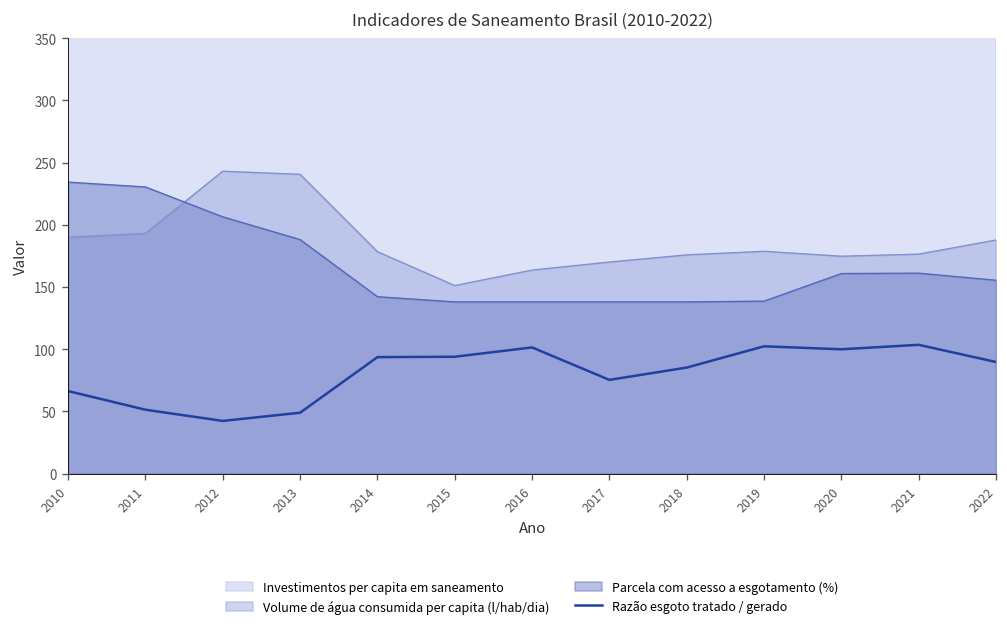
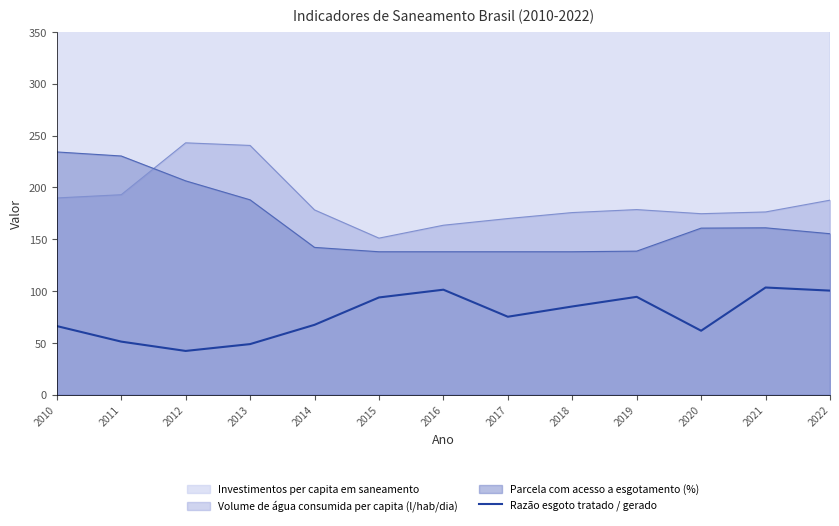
Razão esgoto tratado / gerado, 2014: 94 -> 68
Razão esgoto tratado / gerado, 2019: 102 -> 95
Razão esgoto tratado / gerado, 2020: 100 -> 62
Razão esgoto tratado / gerado, 2022: 90 -> 101
